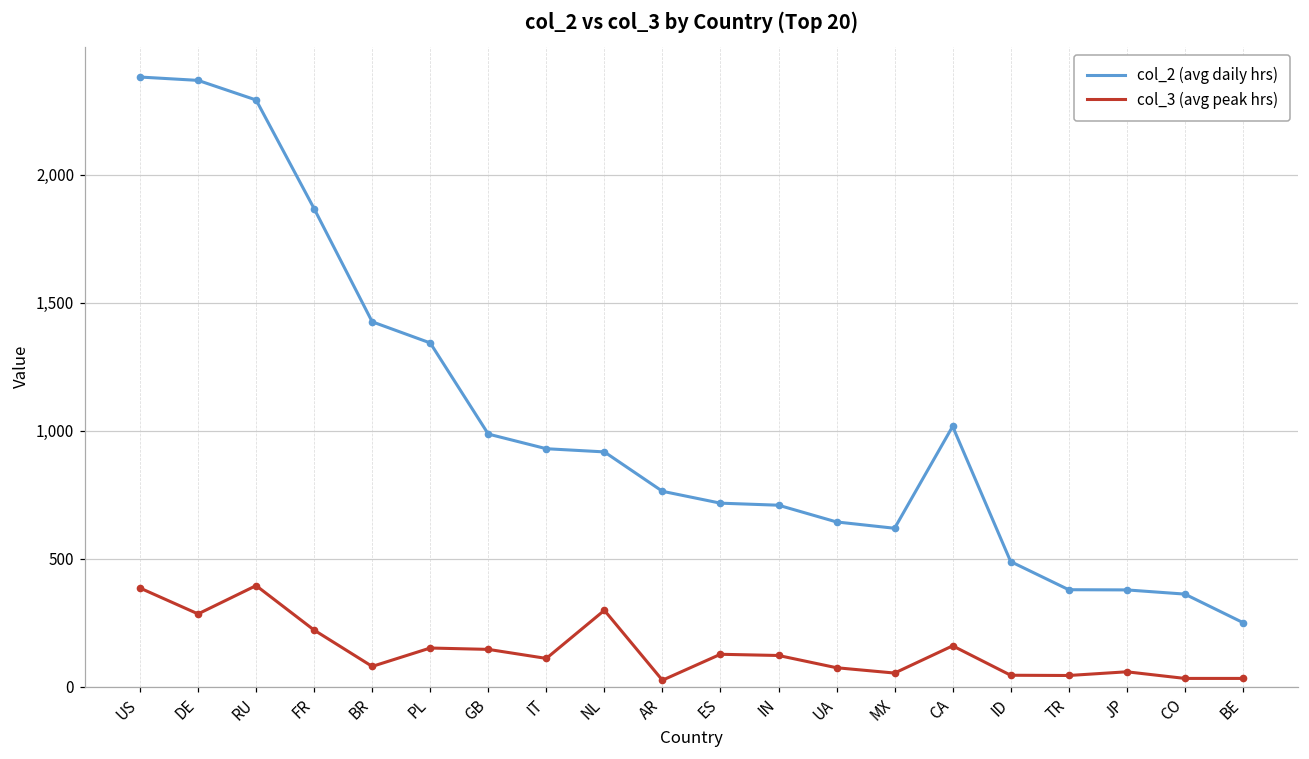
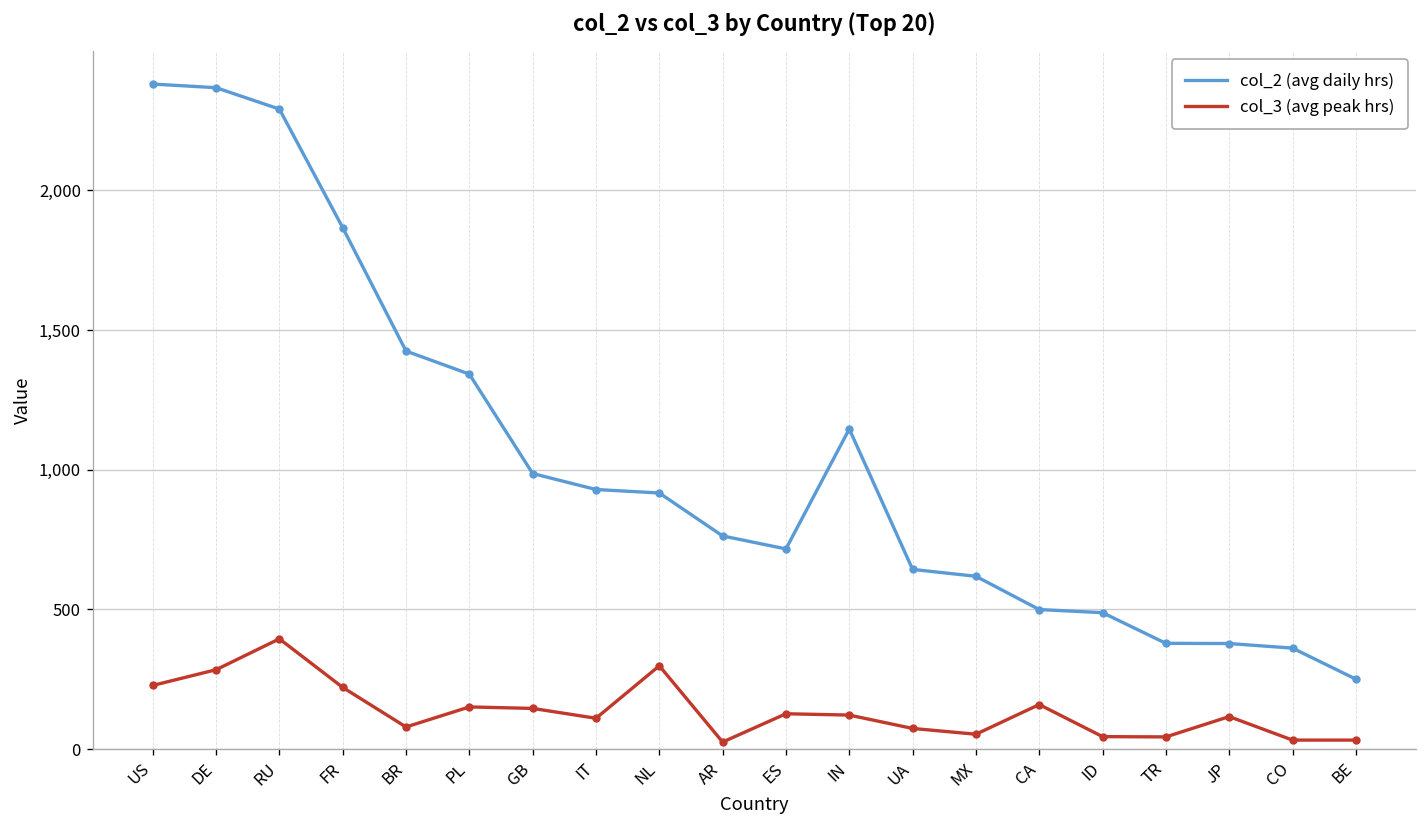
col_3 (avg peak hrs), US: 390 -> 230
col_2 (avg daily hrs), IN: 710 -> 1,150
col_2 (avg daily hrs), CA: 1,020 -> 500
col_3 (avg peak hrs), JP: 60 -> 120
